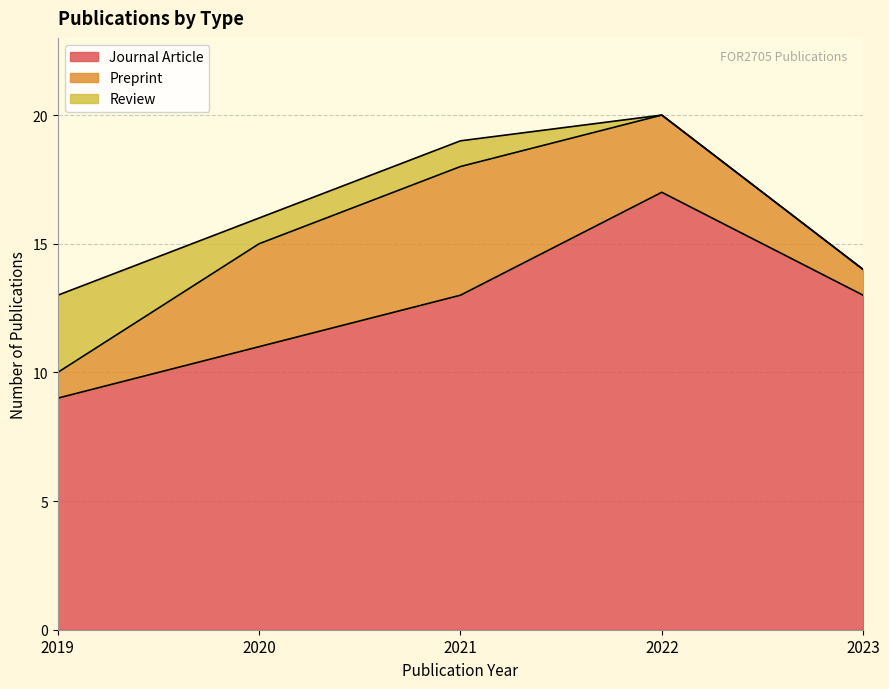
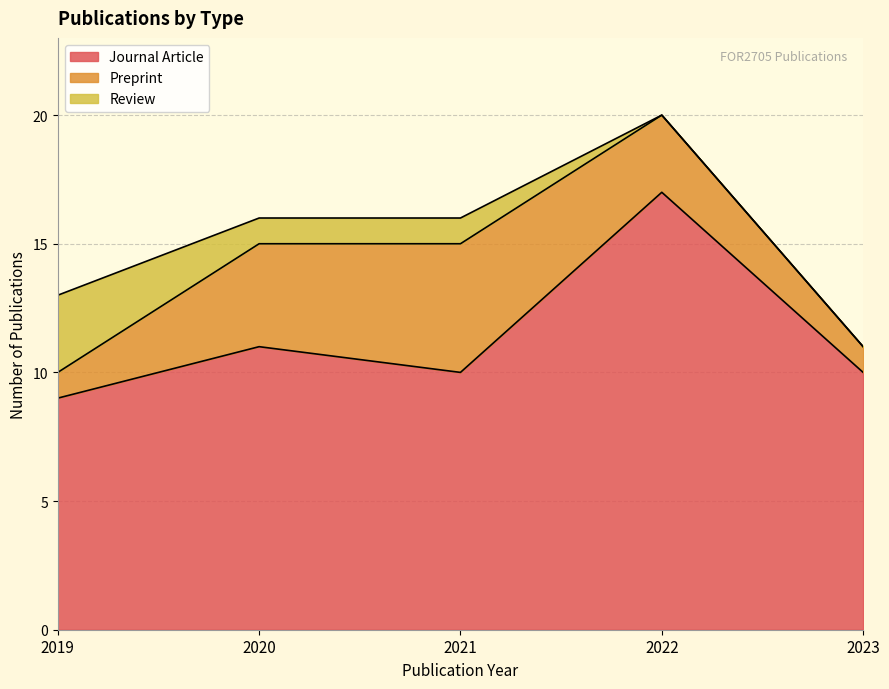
Journal Article, 2021: 13 -> 10
Journal Article, 2023: 13 -> 10
